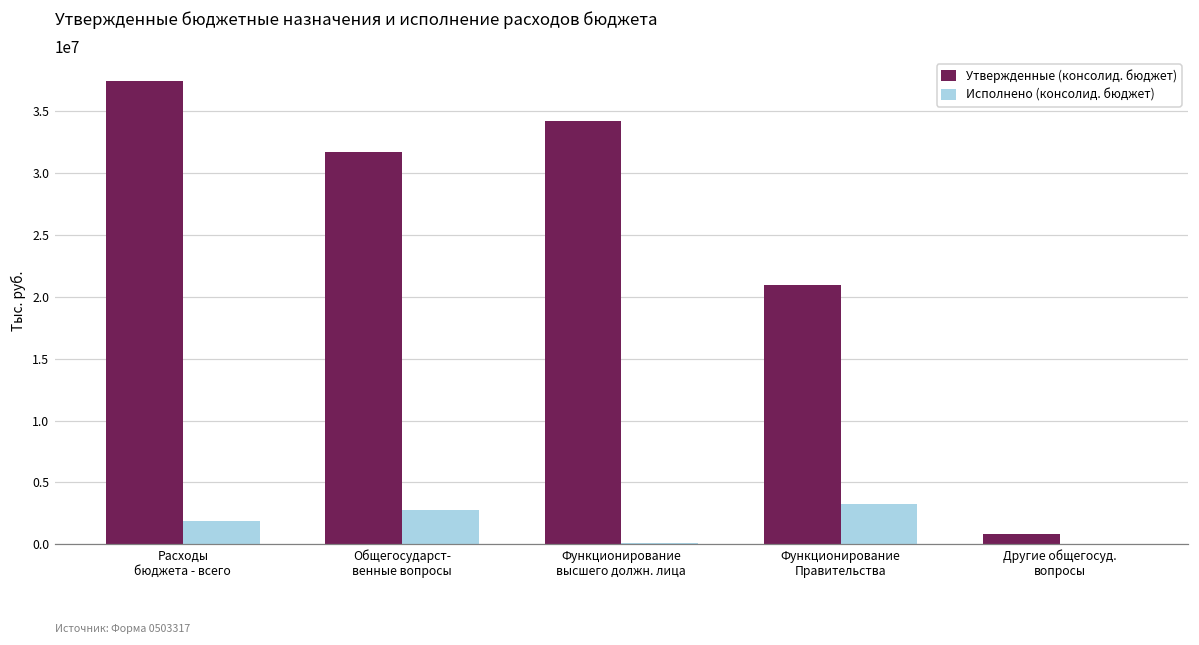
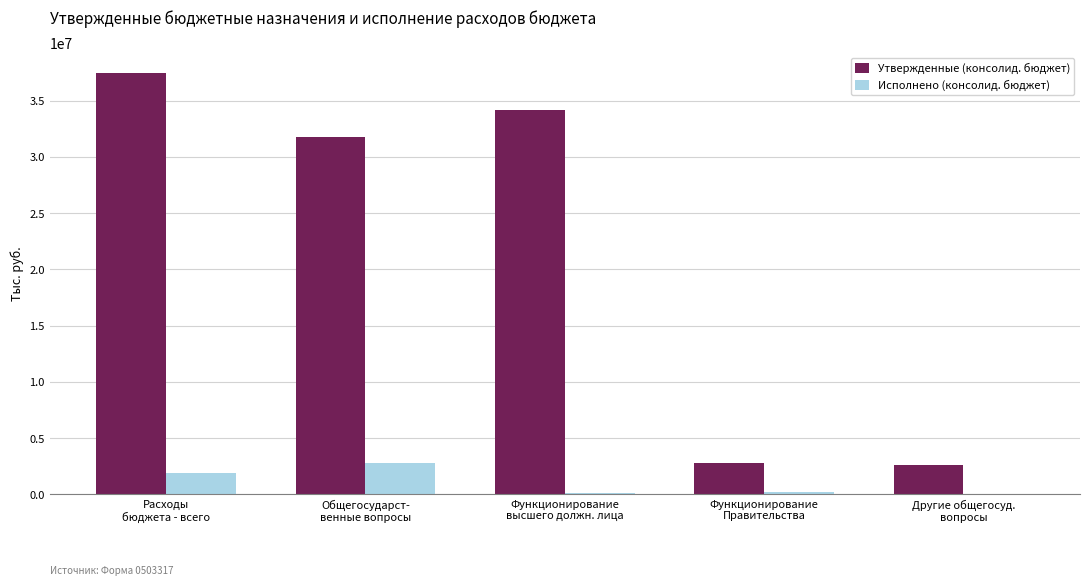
Утвержденные (консолид. бюджет), Функционирование Правительства: 20900000 -> 2800000
Исполнено (консолид. бюджет), Функционирование Правительства: 3200000 -> 200000
Утвержденные (консолид. бюджет), Другие общегосуд. вопросы: 800000 -> 2600000
